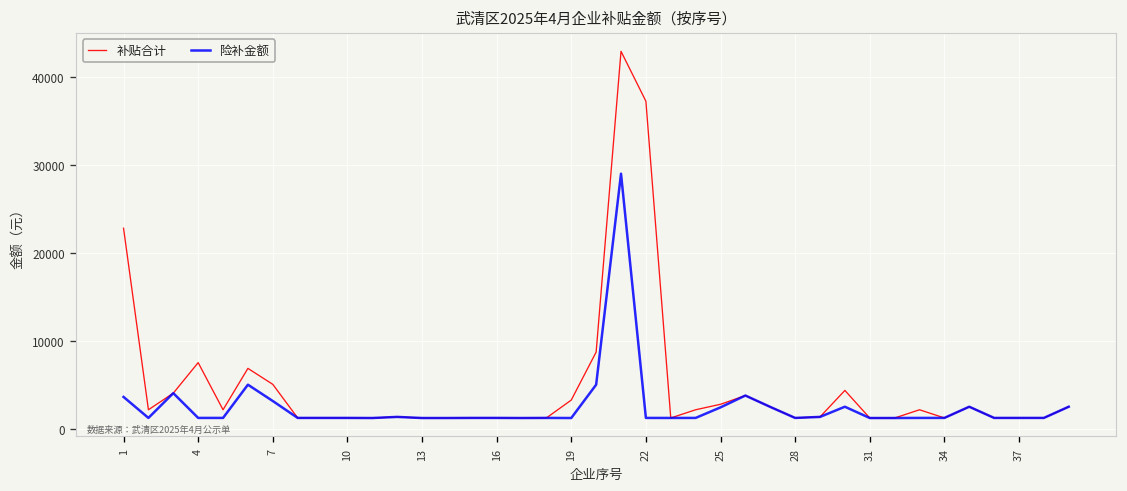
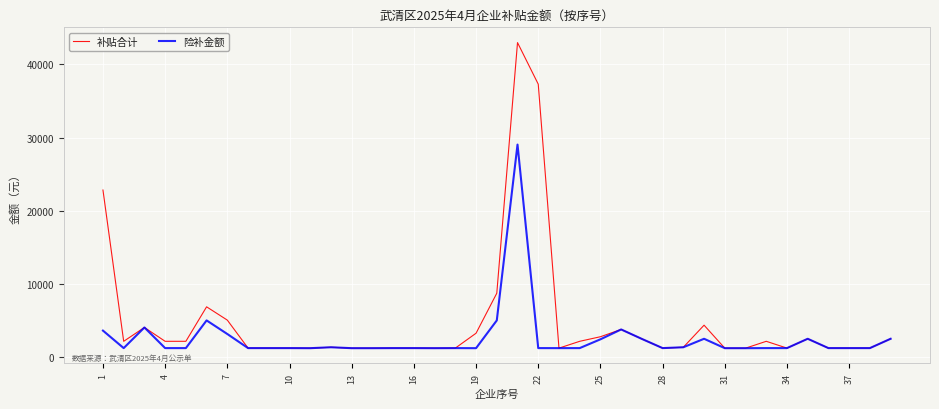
补贴合计, 4: 8000 -> 2000
